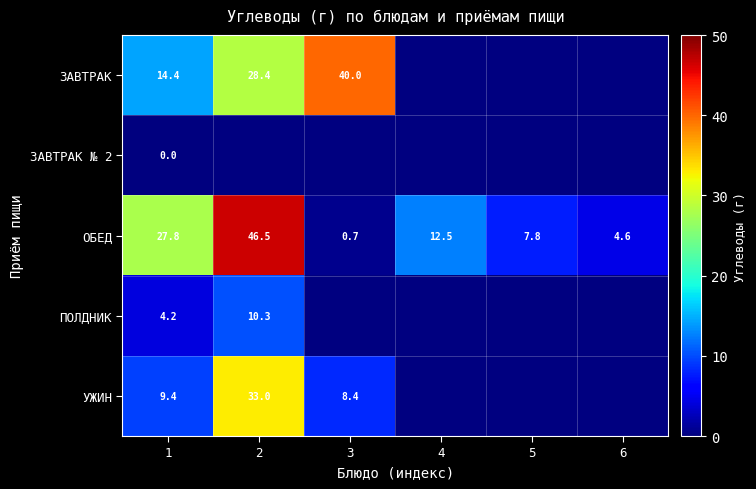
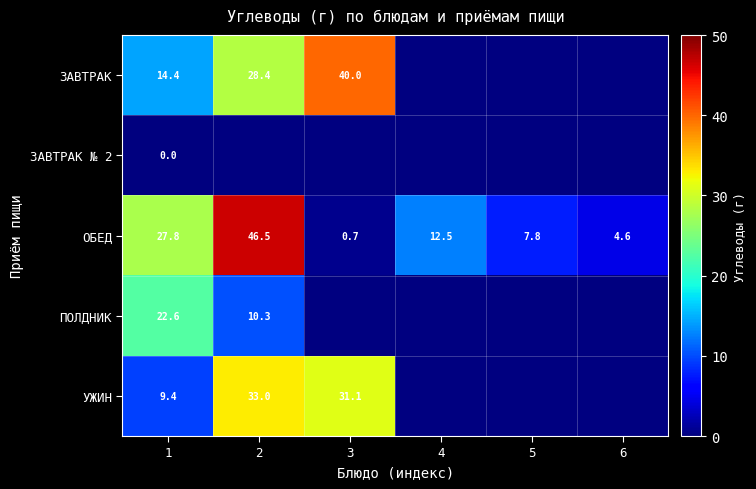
ПОЛДНИК, 1: 4.2 -> 22.6
УЖИН, 3: 8.4 -> 31.1
